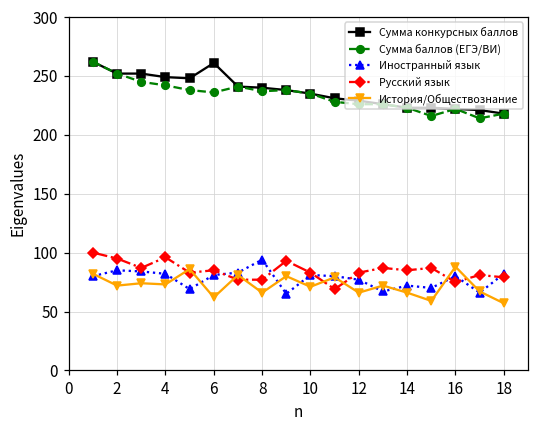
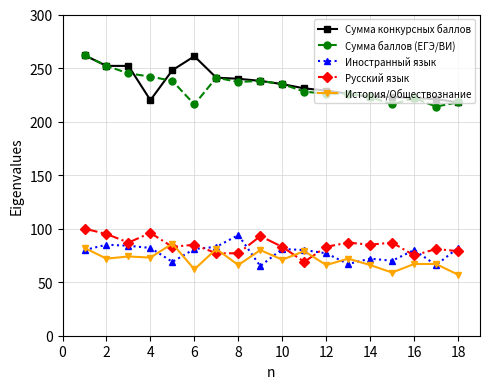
Сумма конкурсных баллов, 4: 249 -> 220
Сумма баллов (ЕГЭ/ВИ), 6: 236 -> 216
История/Обществознание, 16: 88 -> 67
